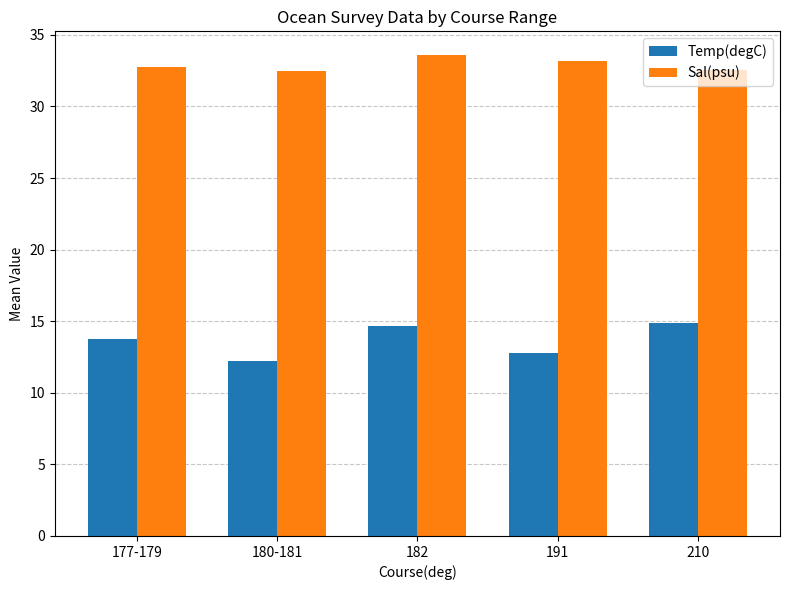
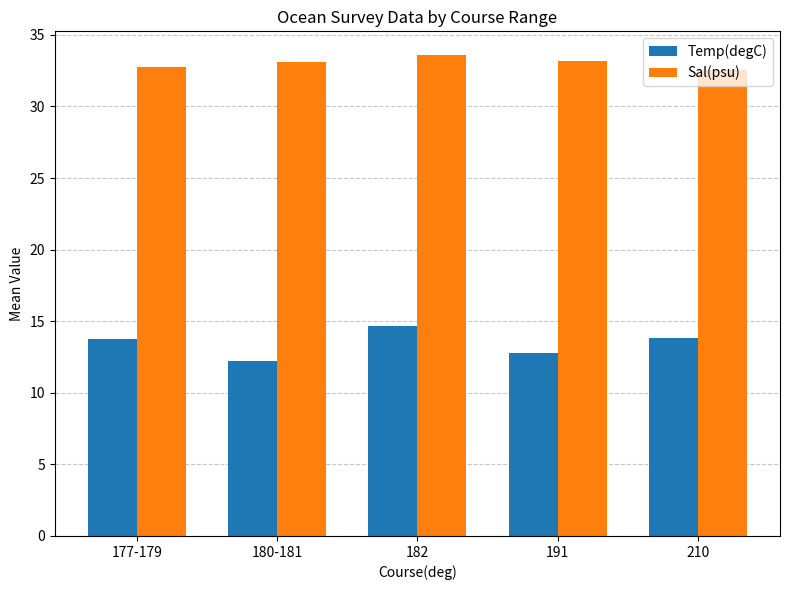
Sal(psu), 180-181: 32.5 -> 33.1
Temp(degC), 210: 14.8 -> 13.8
